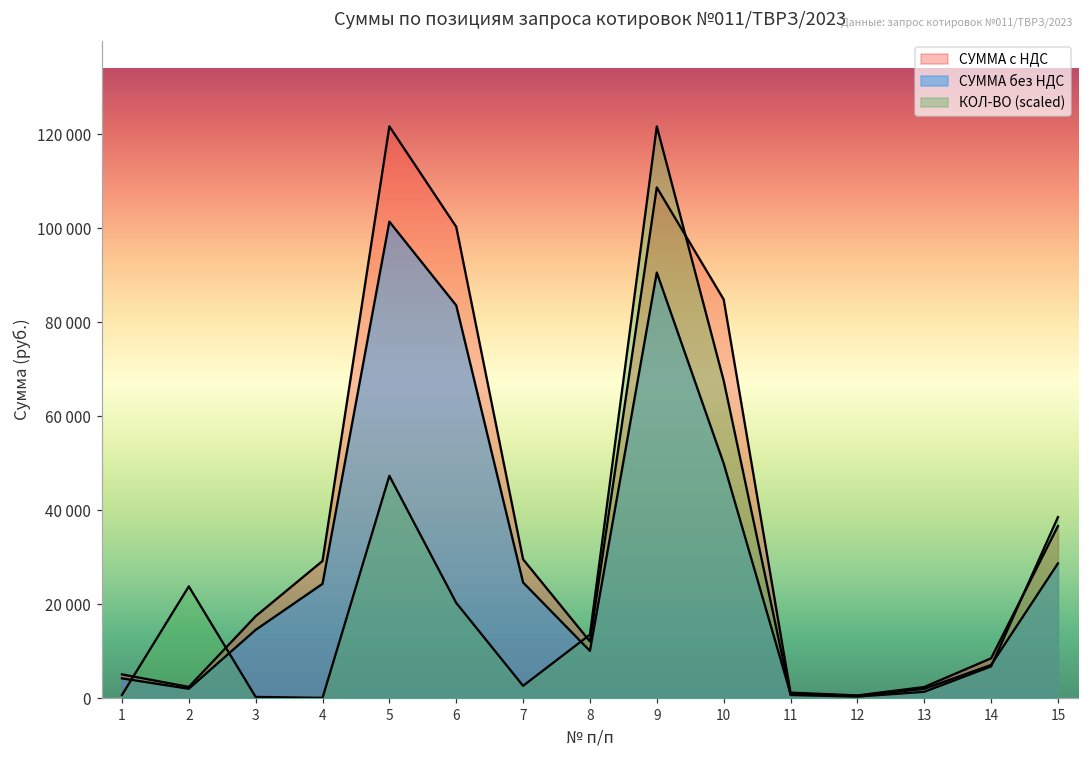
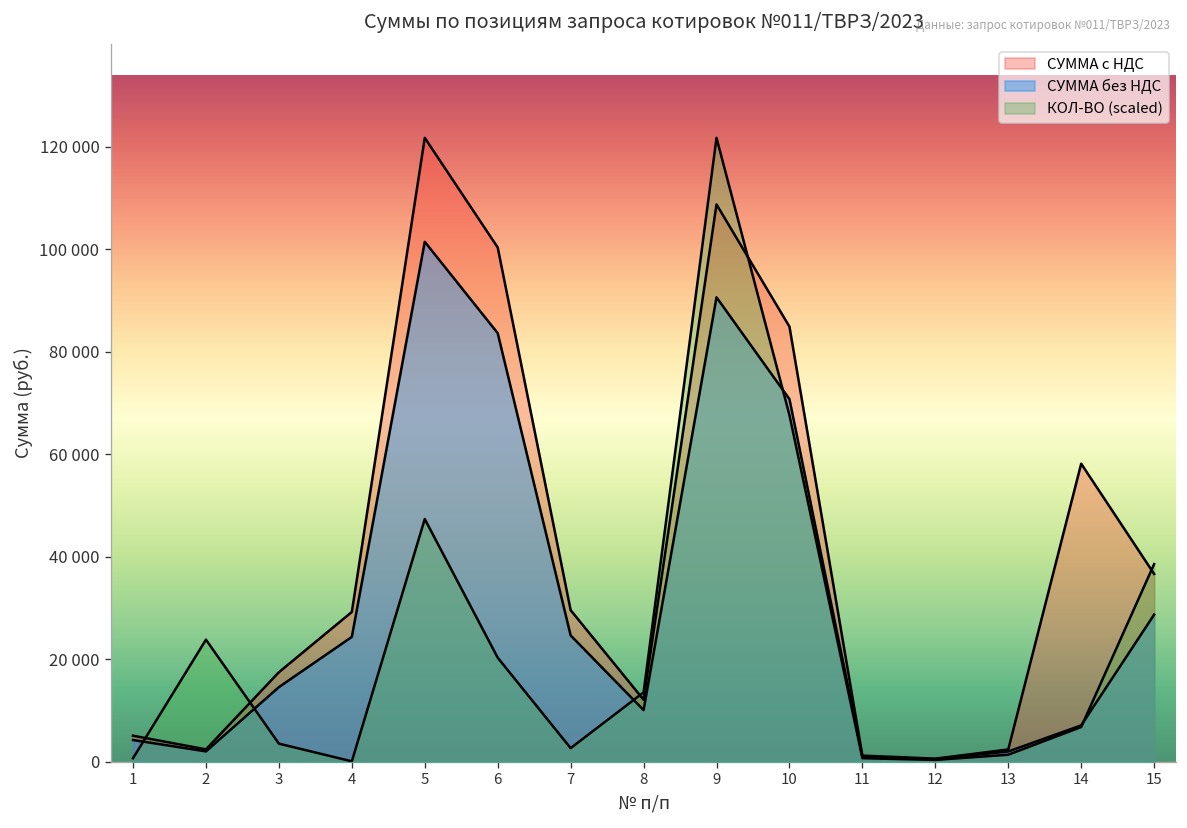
КОЛ-ВО (scaled), 3: 0 -> 4000
СУММА без НДС, 10: 50000 -> 71000
СУММА с НДС, 14: 8000 -> 58000
